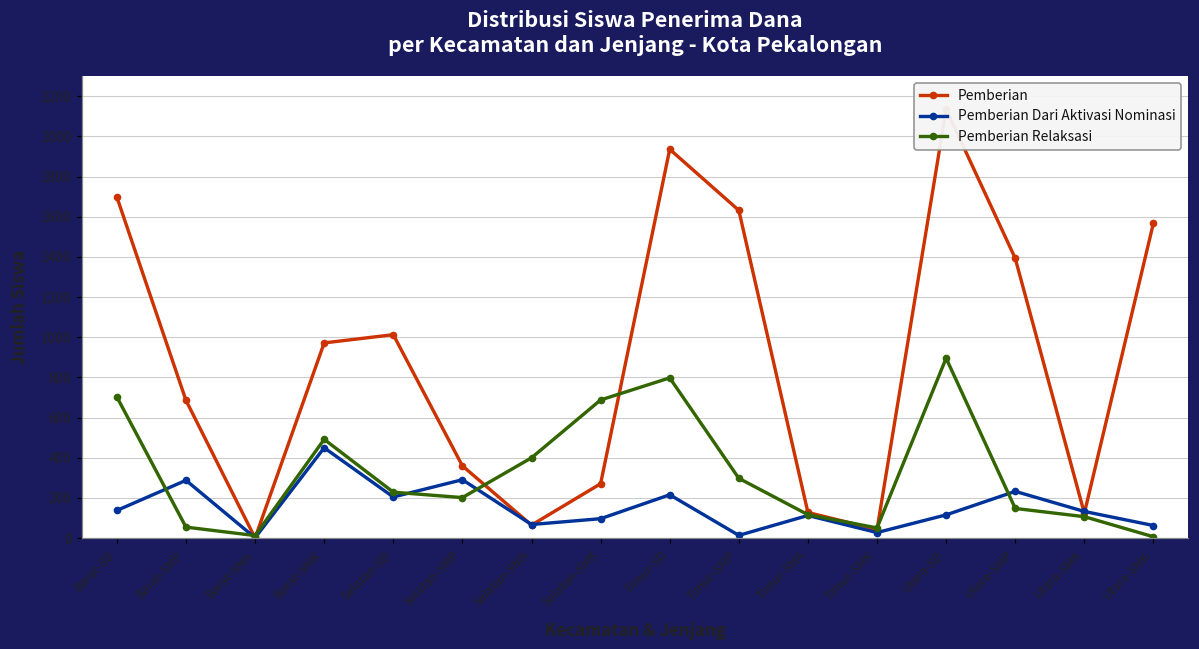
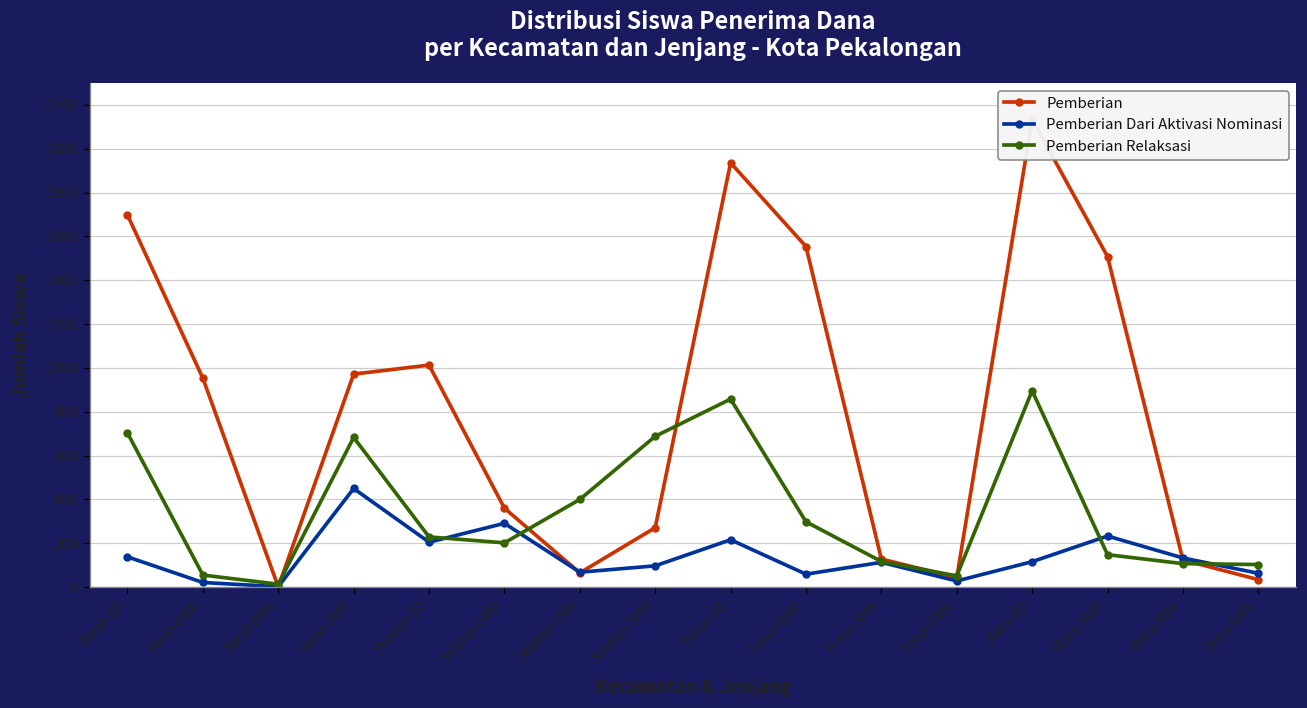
Pemberian, Barat-SMP: 690 -> 950
Pemberian Dari Aktivasi Nominasi, Barat-SMP: 290 -> 20
Pemberian Relaksasi, Barat-SMK: 490 -> 680
Pemberian Relaksasi, Timur-SD: 800 -> 860
Pemberian, Timur-SMP: 1630 -> 1550
Pemberian Dari Aktivasi Nominasi, Timur-SMP: 10 -> 60
Pemberian, Utara-SMP: 1390 -> 1510
Pemberian, Utara-SMK: 1570 -> 30
Pemberian Relaksasi, Utara-SMK: 10 -> 100
